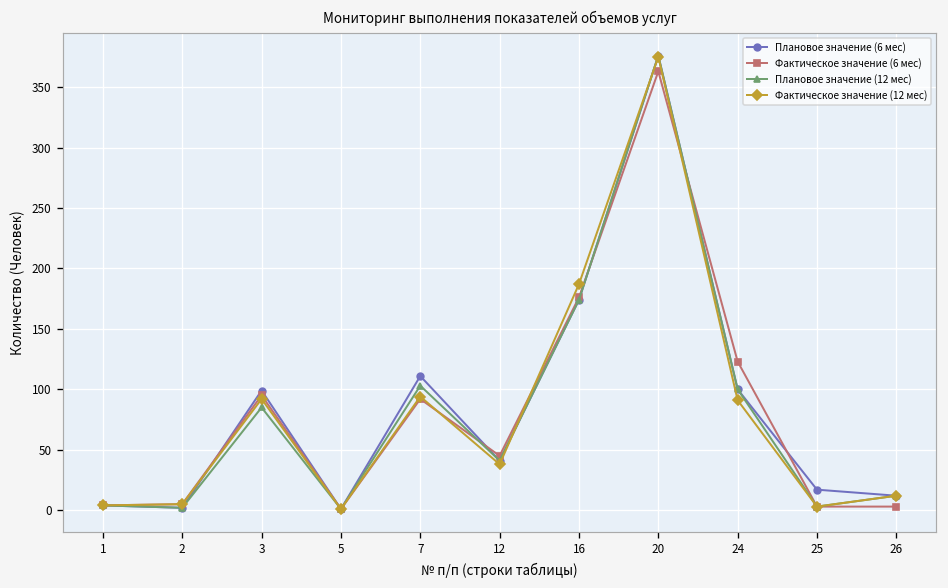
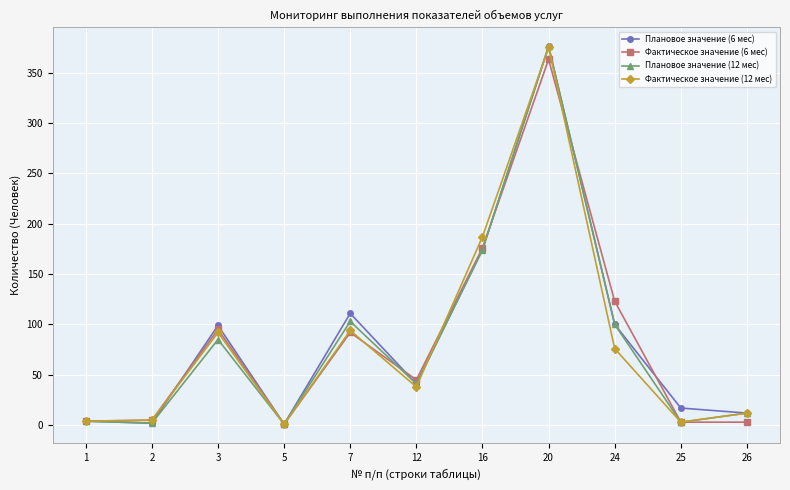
Фактическое значение (12 мес), 24: 91 -> 76
